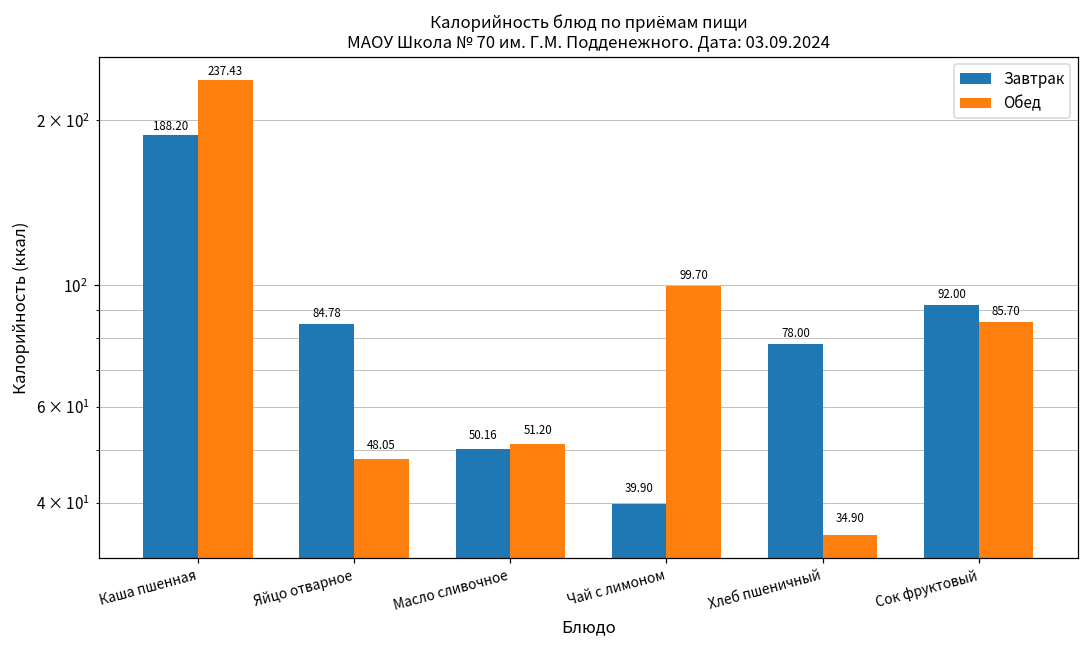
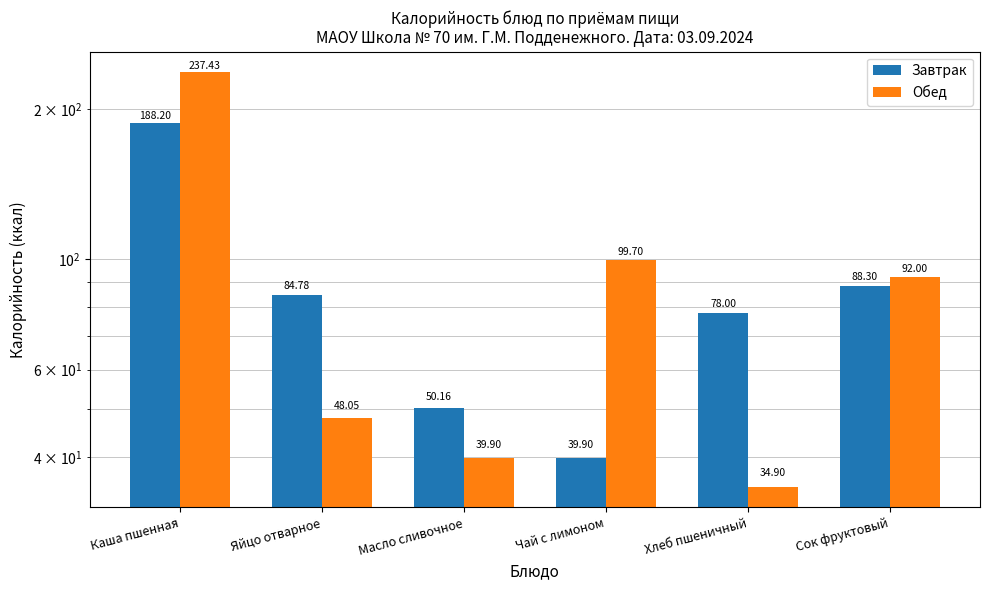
Обед, Масло сливочное: 51.20 -> 39.90
Завтрак, Сок фруктовый: 92.00 -> 88.30
Обед, Сок фруктовый: 85.70 -> 92.00
